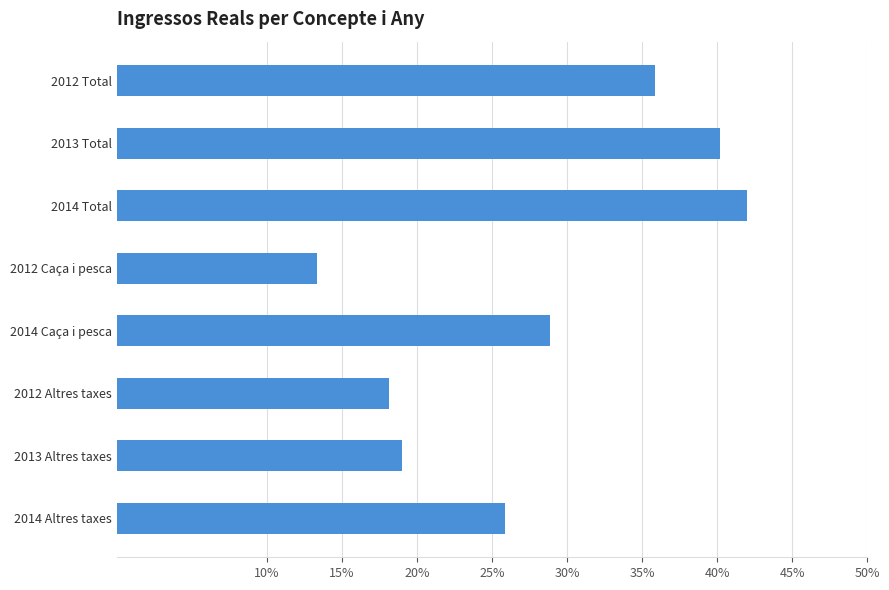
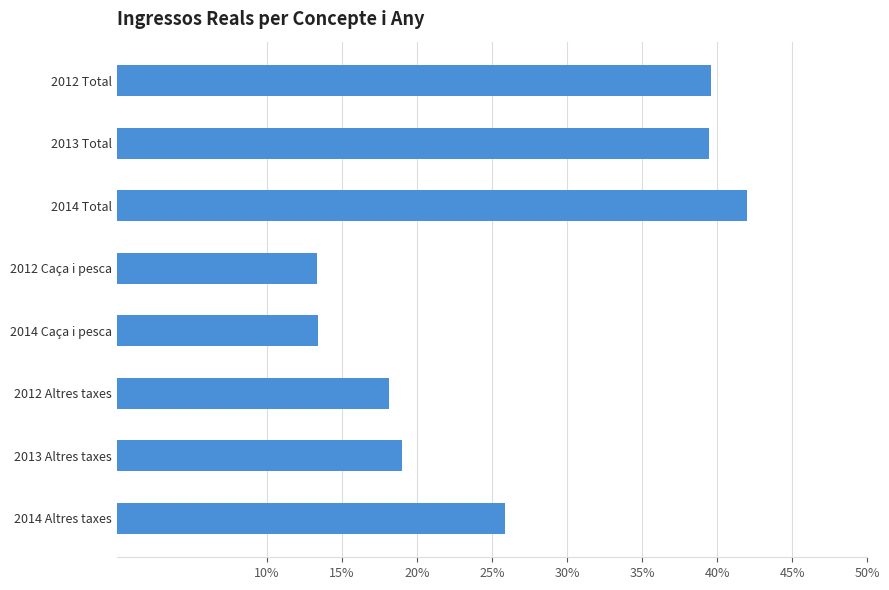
2012 Total: 35.8% -> 39.6%
2013 Total: 40.2% -> 39.5%
2014 Caça i pesca: 28.9% -> 13.4%
